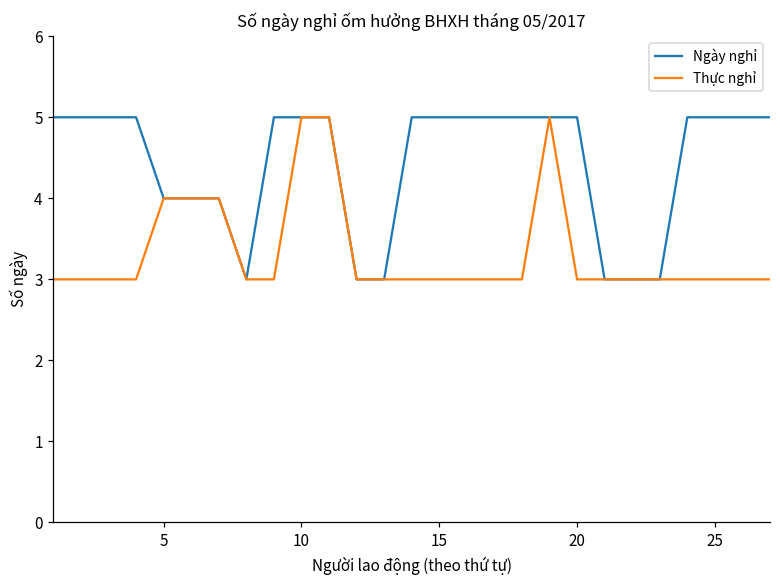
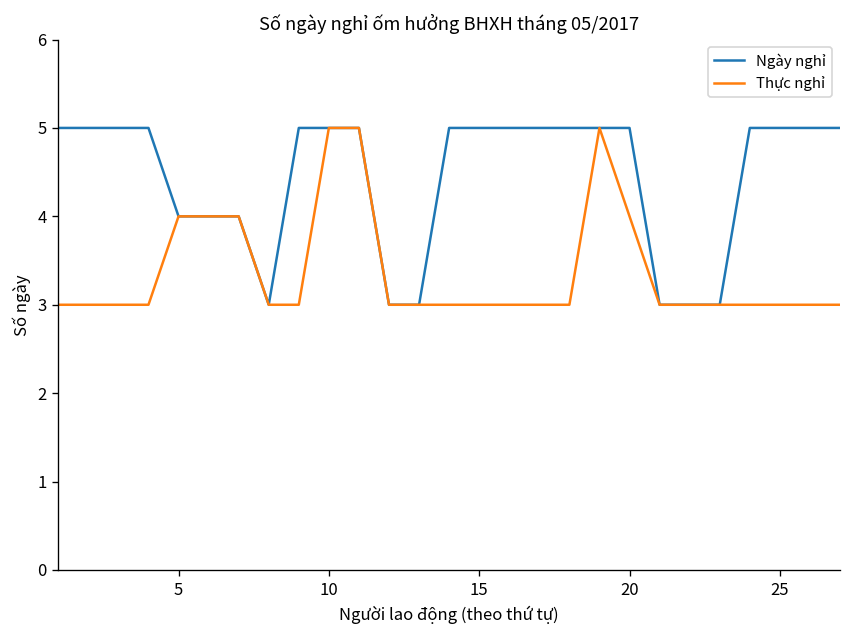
Thực nghỉ, 20: 3 -> 4
